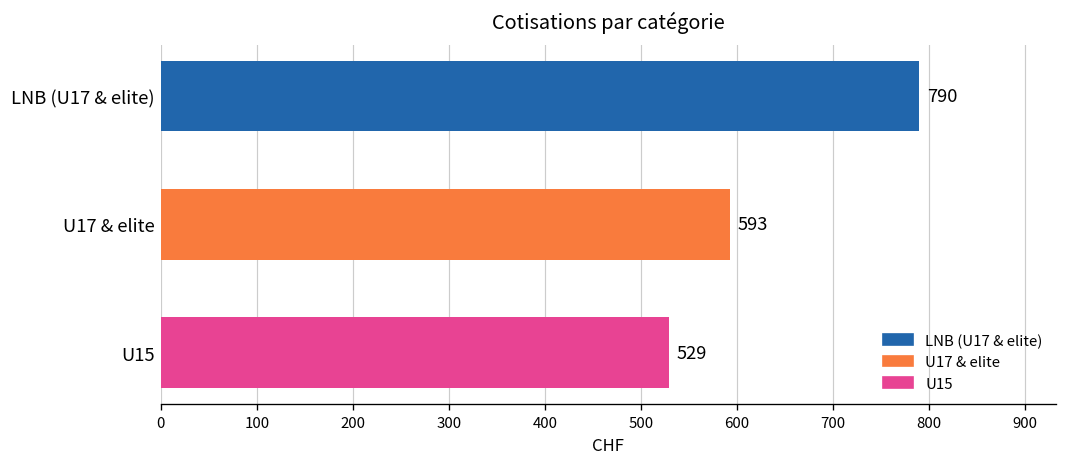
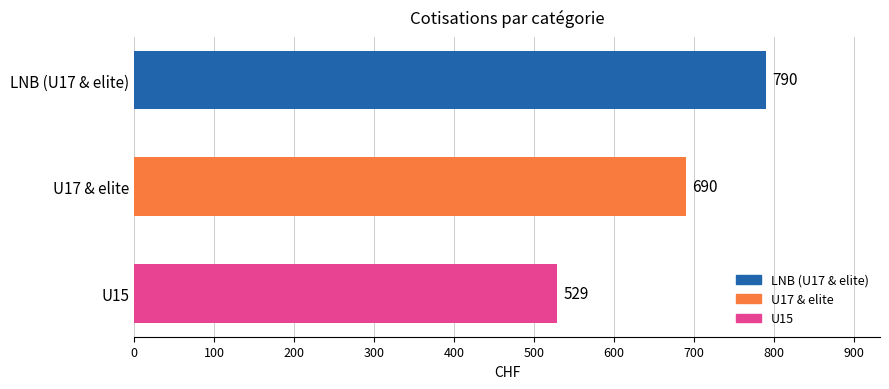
U17 & elite: 593 -> 690
